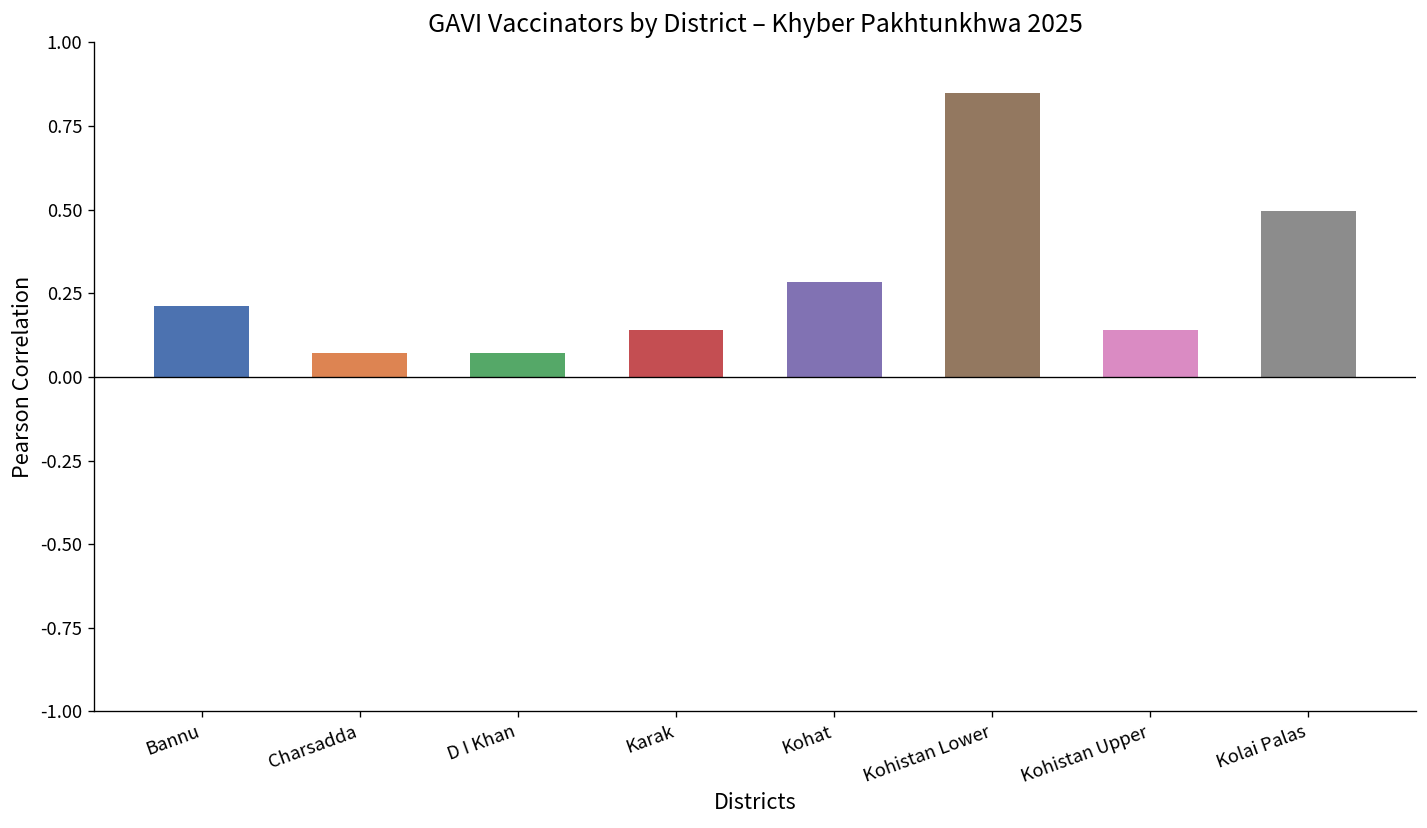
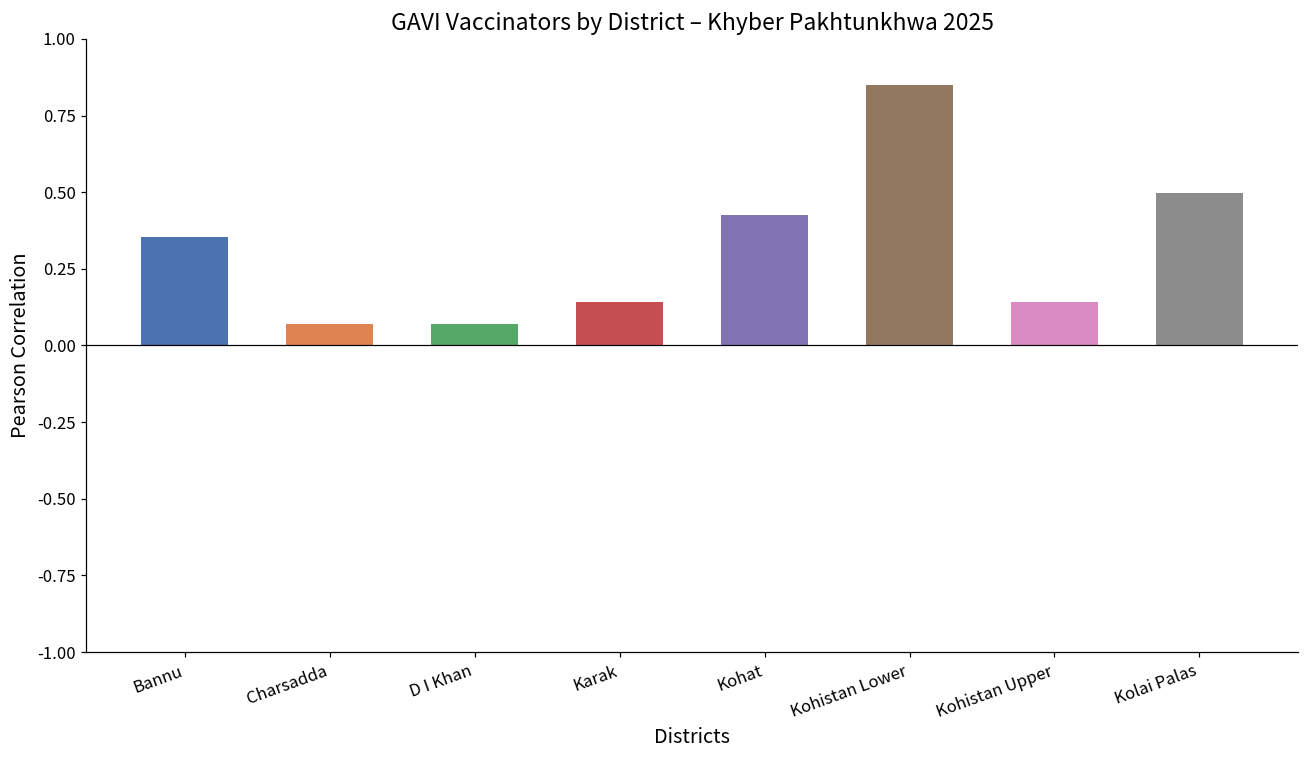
Bannu: 0.21 -> 0.35
Kohat: 0.28 -> 0.43
